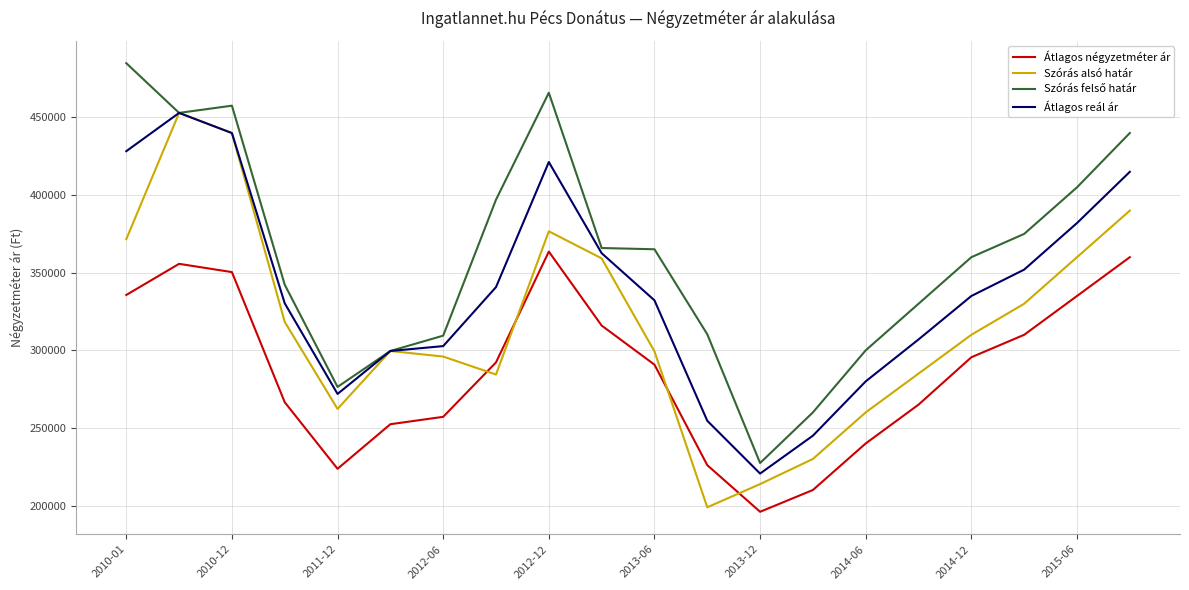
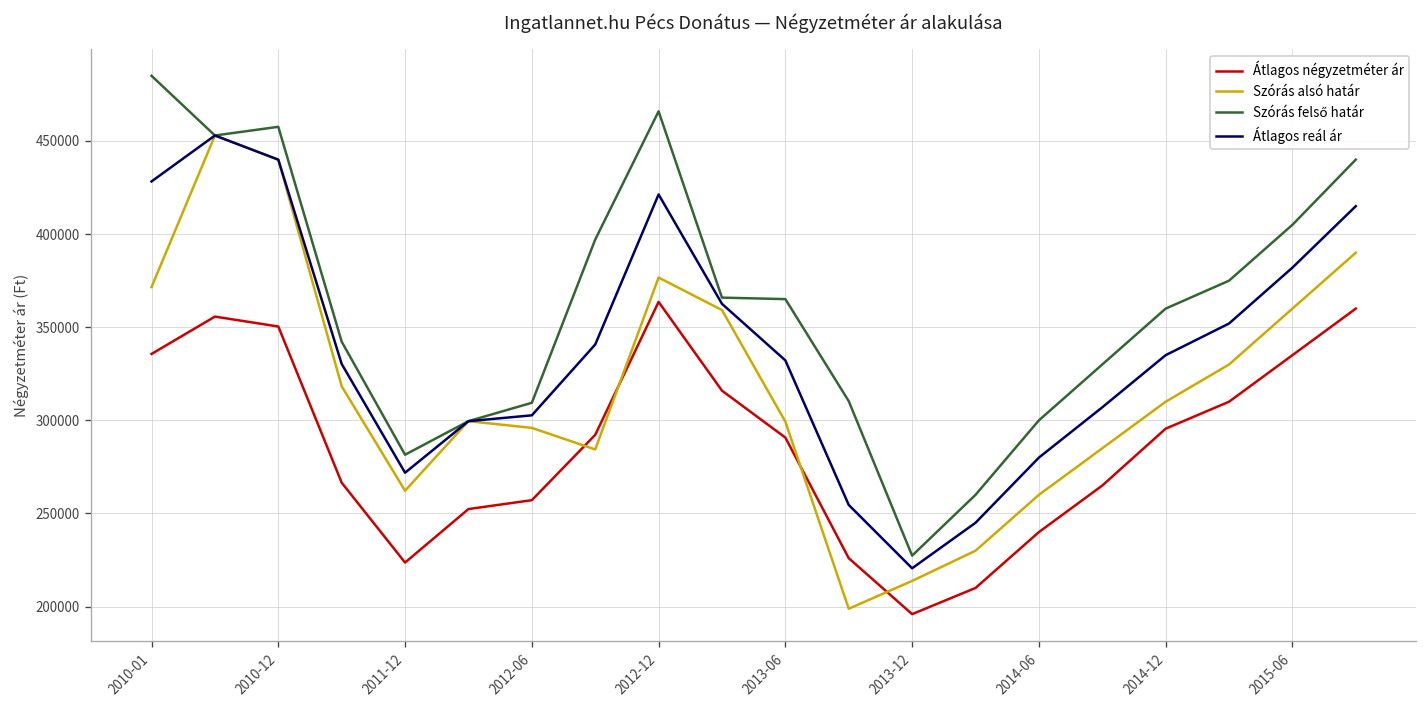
Szórás felső határ, 2011-12: 276000 -> 282000
